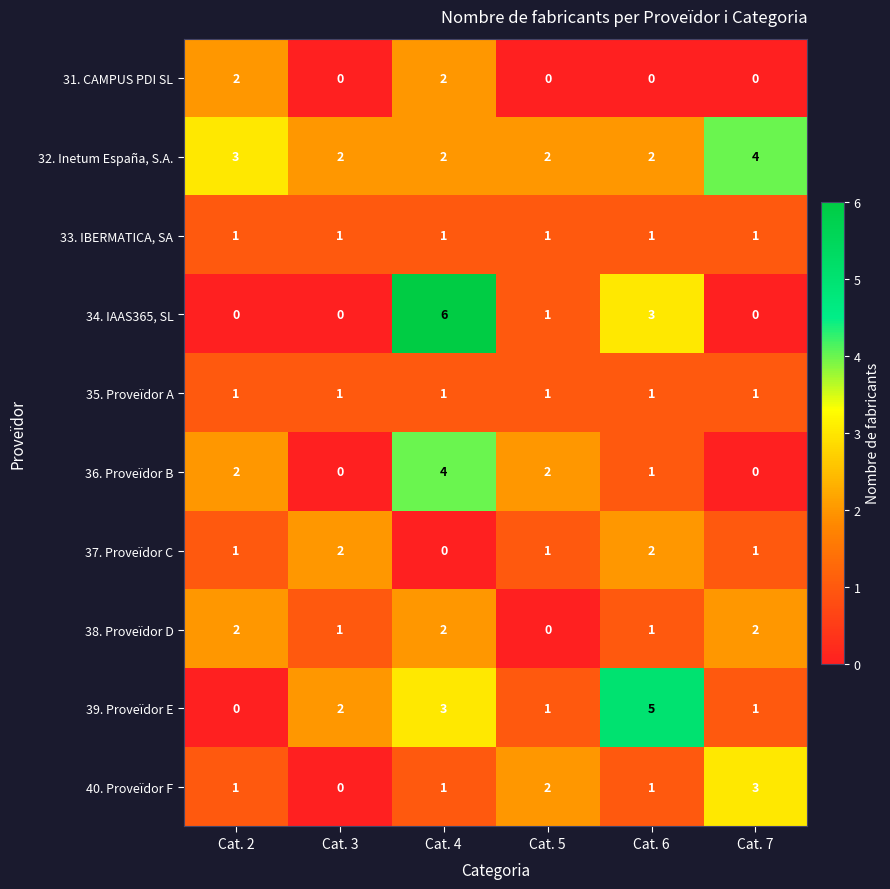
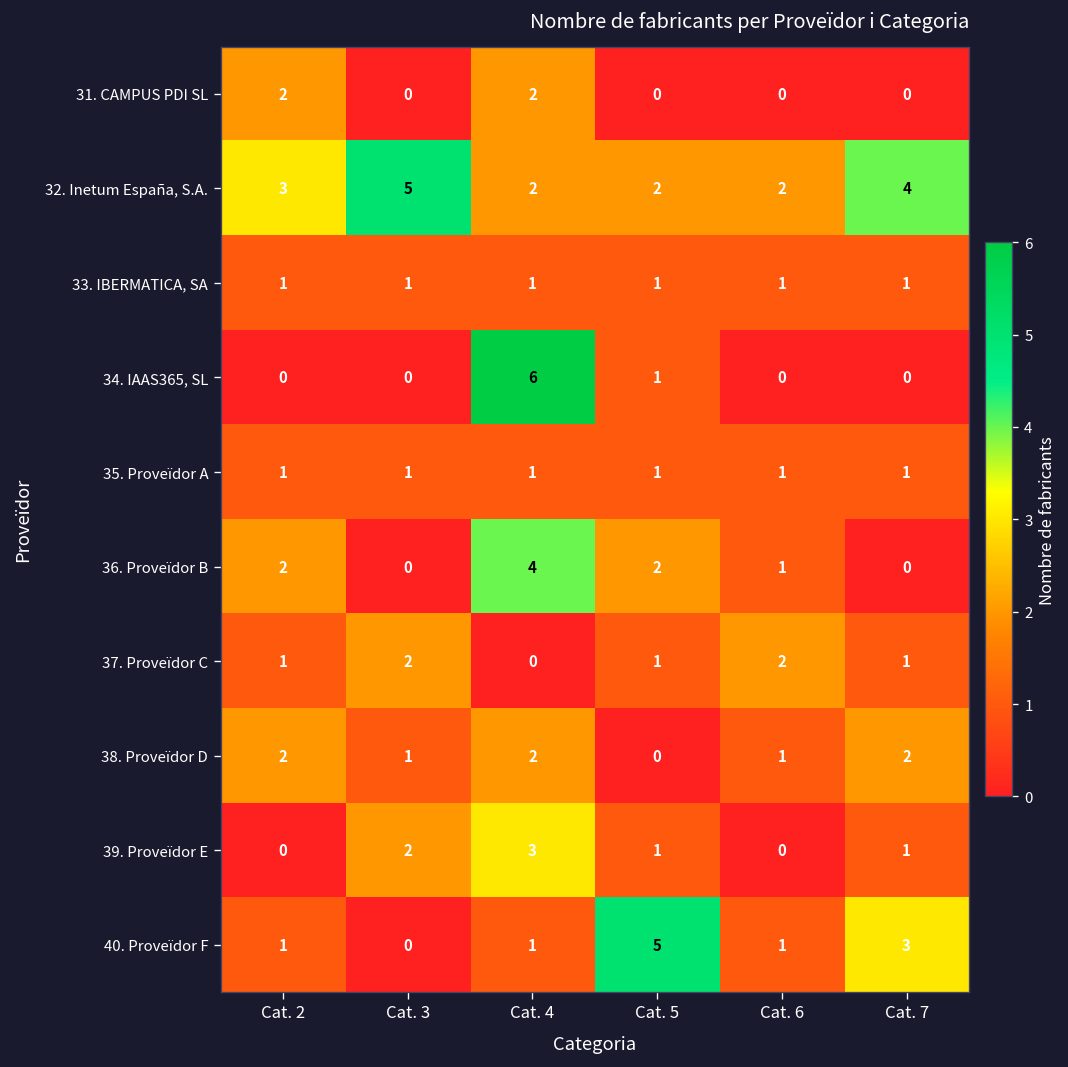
32. Inetum España, S.A., Cat. 3: 2 -> 5
34. IAAS365, SL, Cat. 6: 3 -> 0
39. Proveïdor E, Cat. 6: 5 -> 0
40. Proveïdor F, Cat. 5: 2 -> 5
